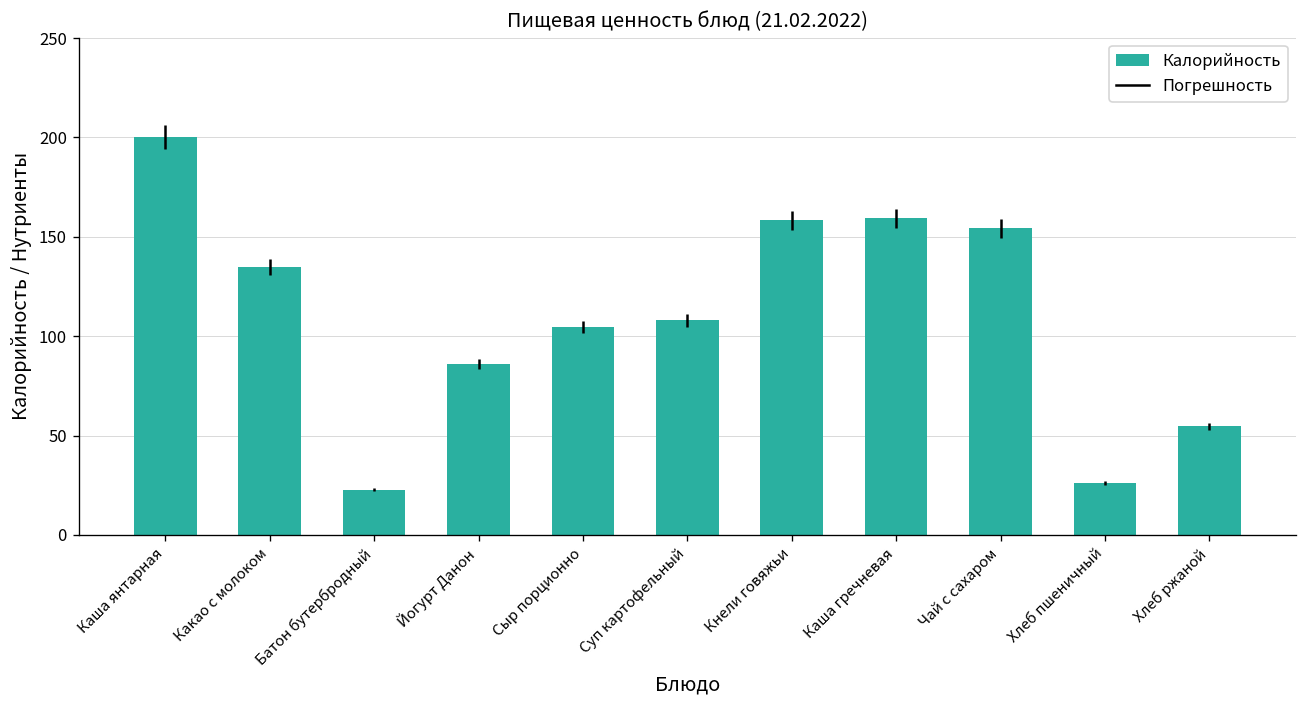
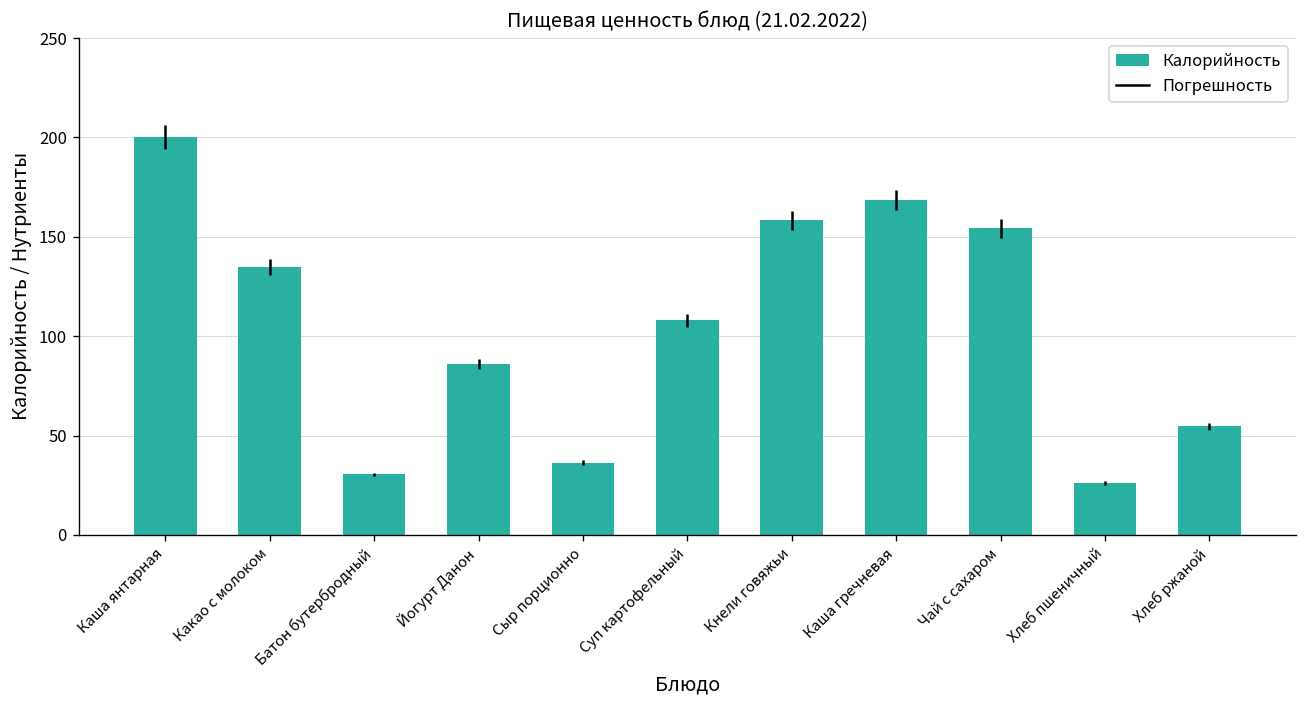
Батон бутербродный: 23 -> 30
Сыр порционно: 105 -> 36
Каша гречневая: 159 -> 169
